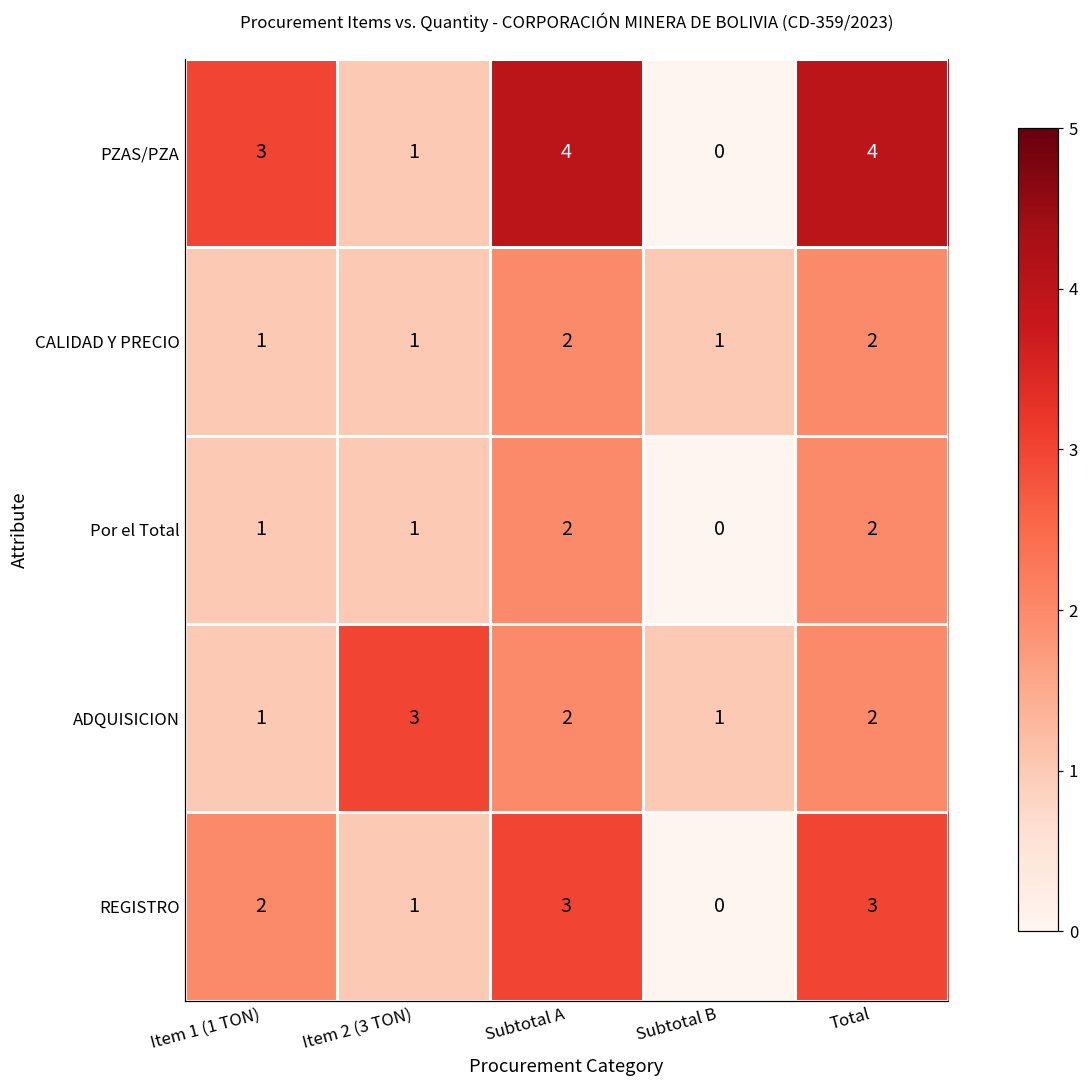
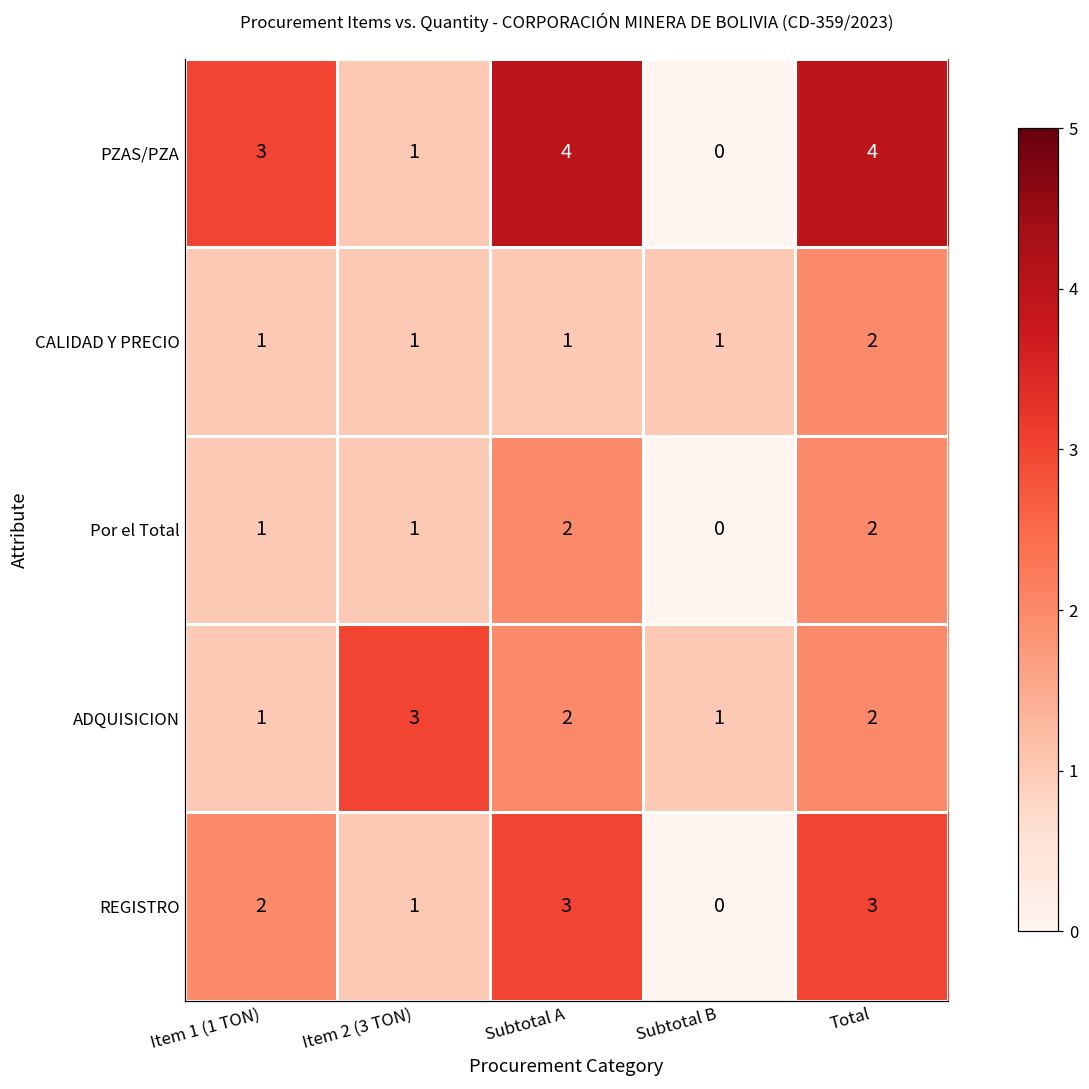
CALIDAD Y PRECIO, Subtotal A: 2 -> 1
